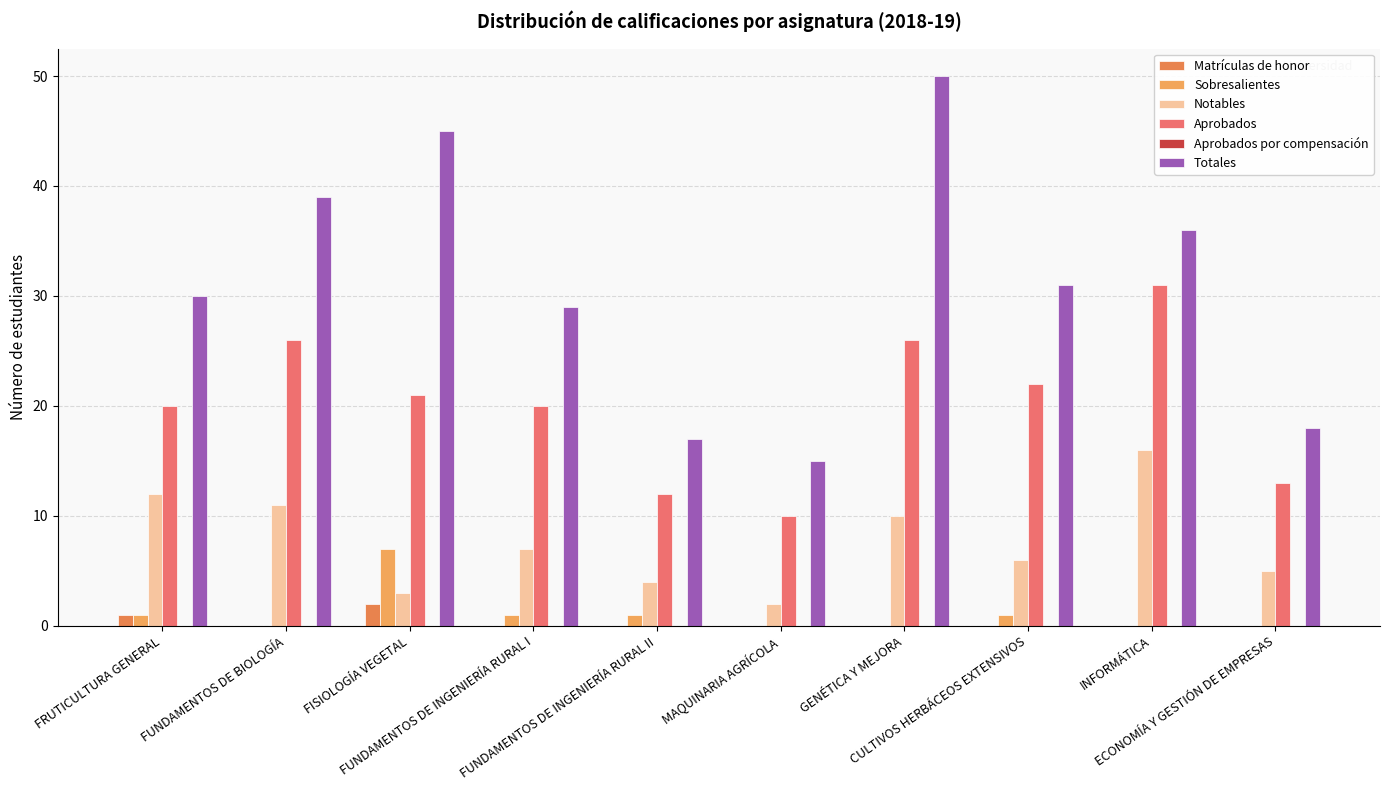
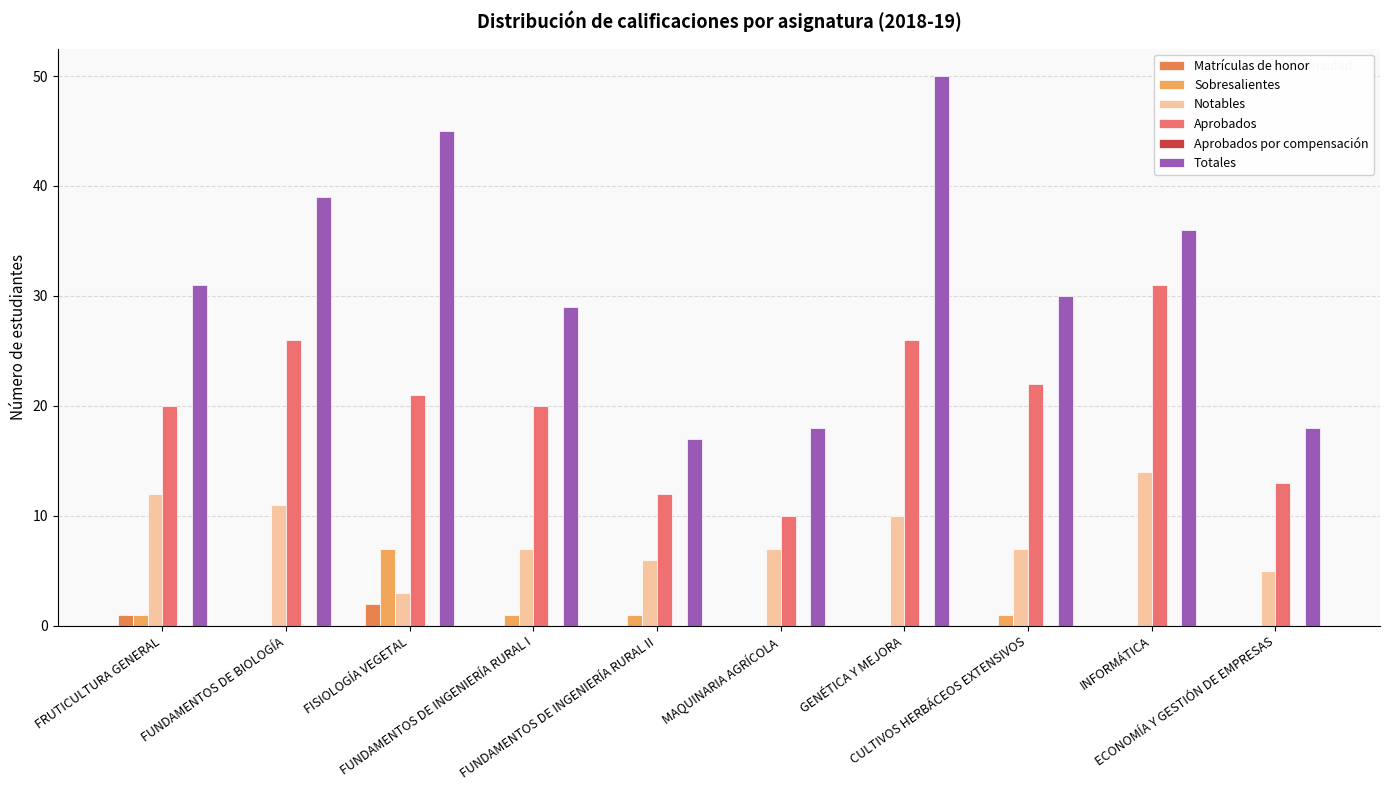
Totales, FRUTICULTURA GENERAL: 30 -> 31
Notables, FUNDAMENTOS DE INGENIERÍA RURAL II: 4 -> 6
Notables, MAQUINARIA AGRÍCOLA: 2 -> 7
Totales, MAQUINARIA AGRÍCOLA: 15 -> 18
Notables, CULTIVOS HERBÁCEOS EXTENSIVOS: 6 -> 7
Totales, CULTIVOS HERBÁCEOS EXTENSIVOS: 31 -> 30
Notables, INFORMÁTICA: 16 -> 14
